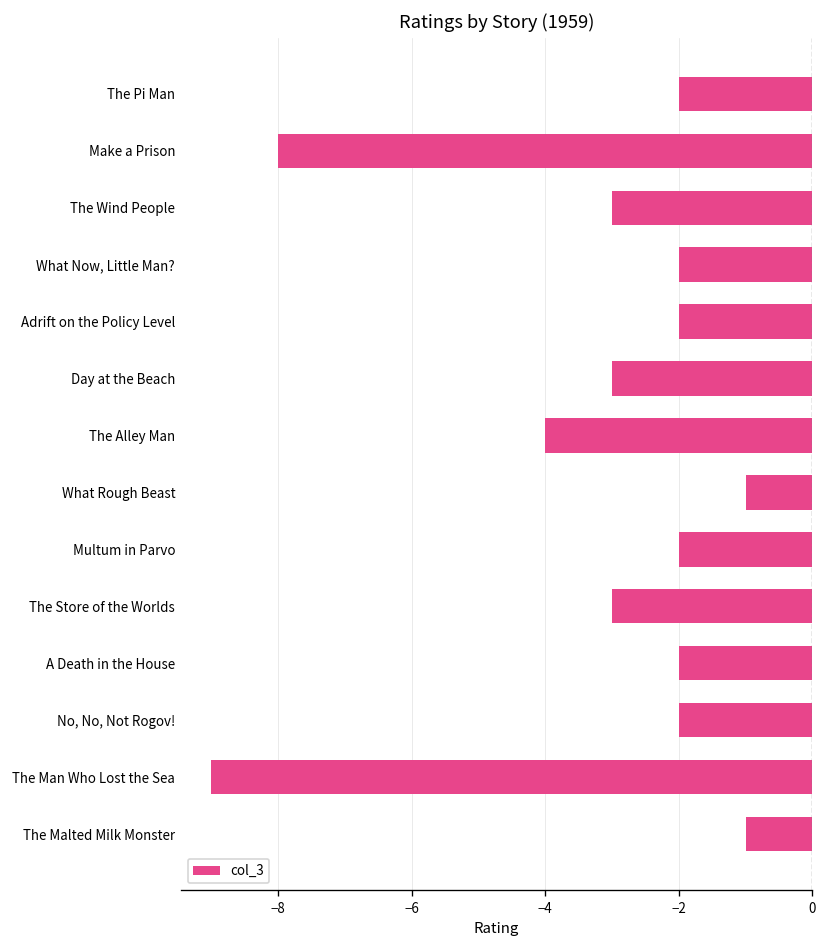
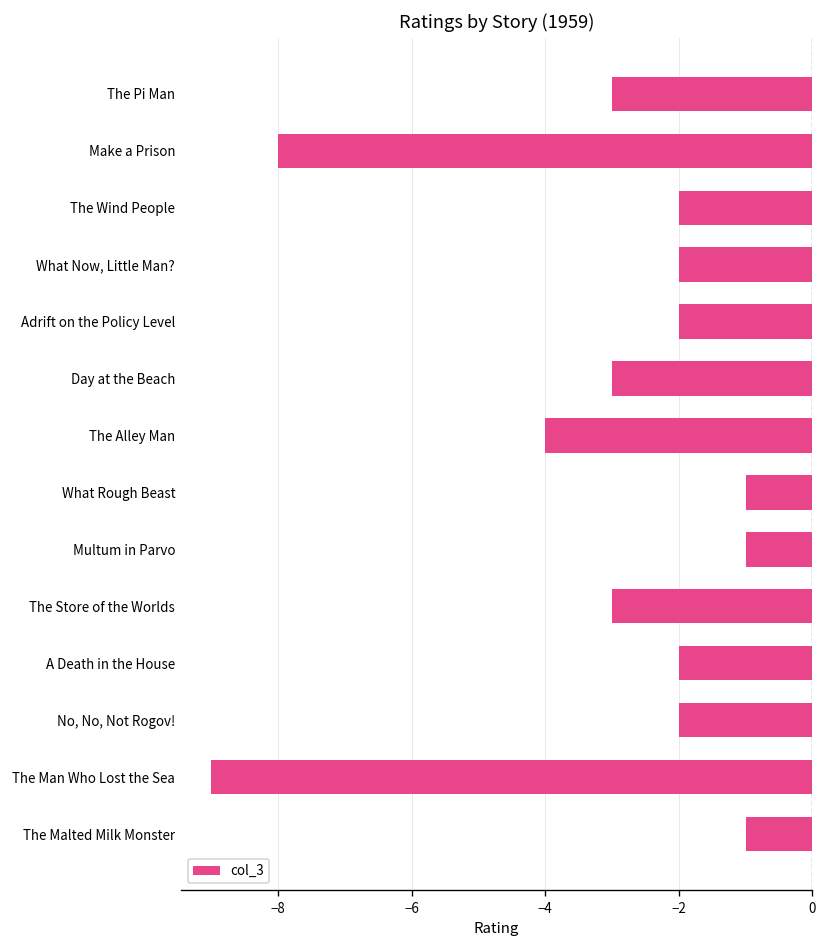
The Pi Man: -2.0 -> -3.0
The Wind People: -3.0 -> -2.0
Multum in Parvo: -2.0 -> -1.0
